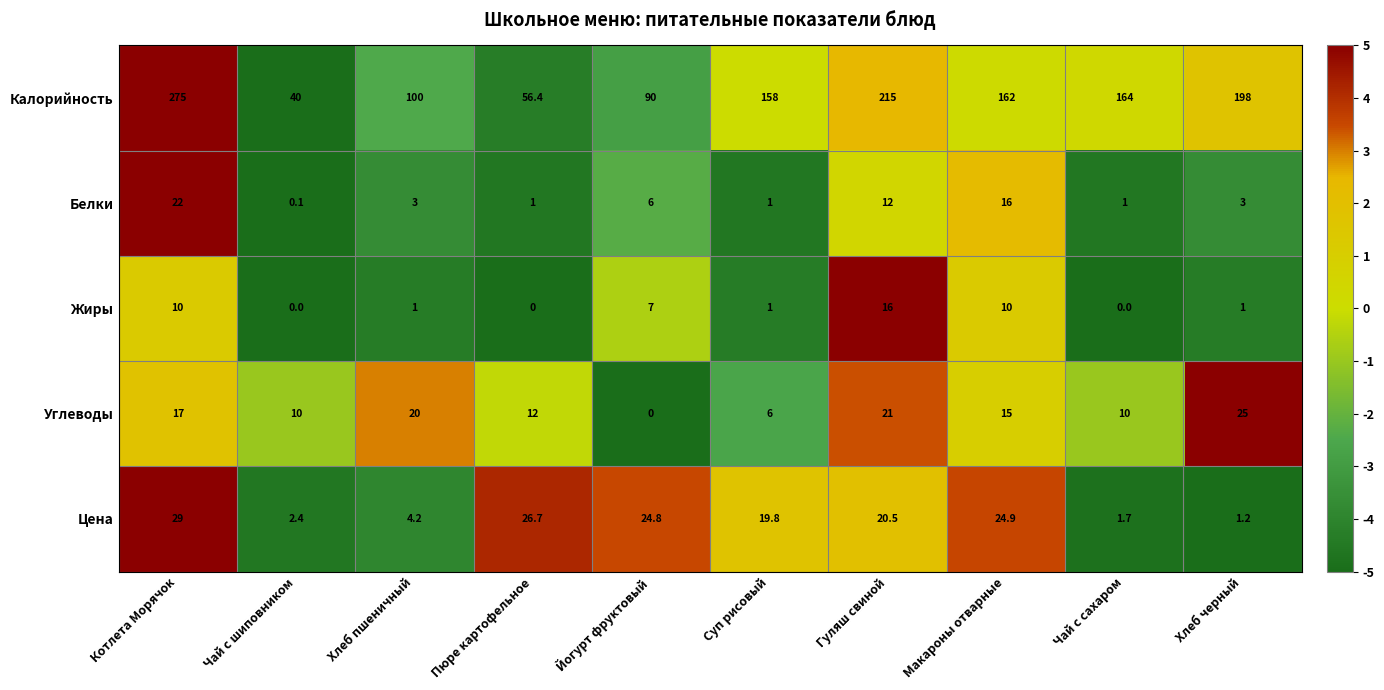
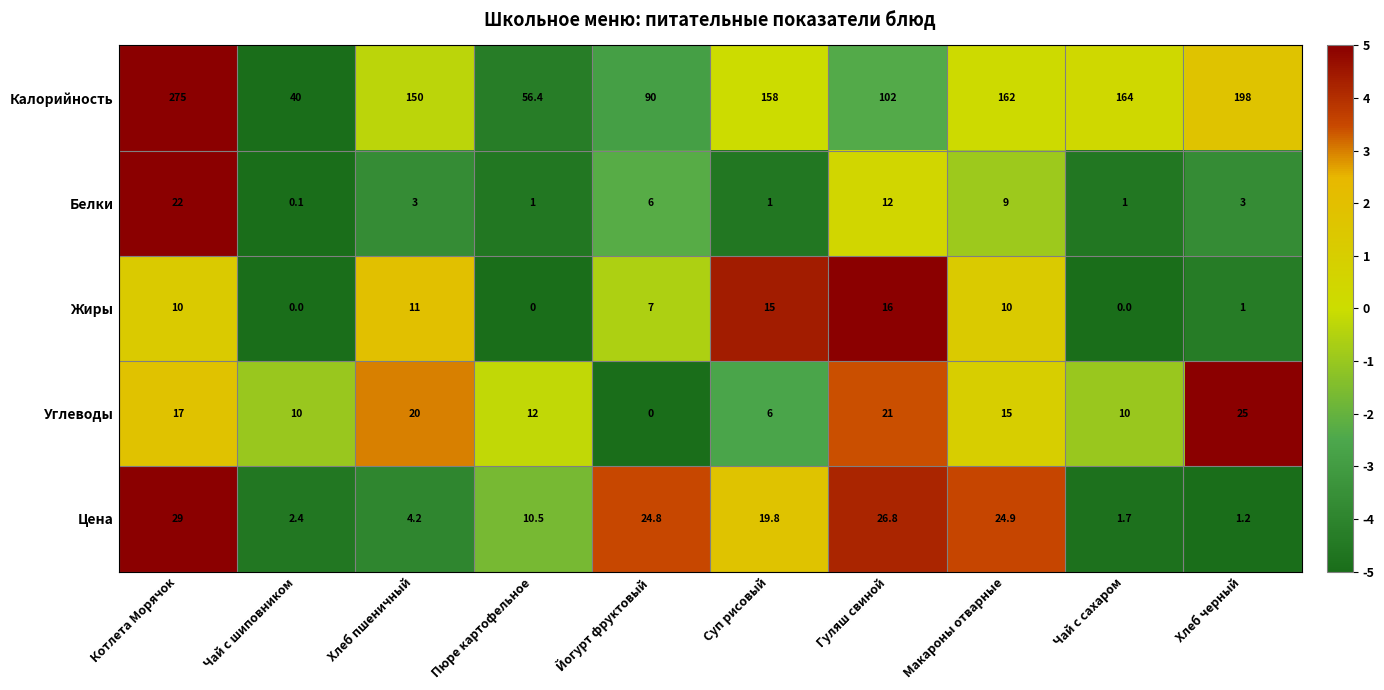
Калорийность, Хлеб пшеничный: 100 -> 150
Калорийность, Гуляш свиной: 215 -> 102
Белки, Макароны отварные: 16 -> 9
Жиры, Хлеб пшеничный: 1 -> 11
Жиры, Суп рисовый: 1 -> 15
Цена, Пюре картофельное: 26.7 -> 10.5
Цена, Гуляш свиной: 20.5 -> 26.8
